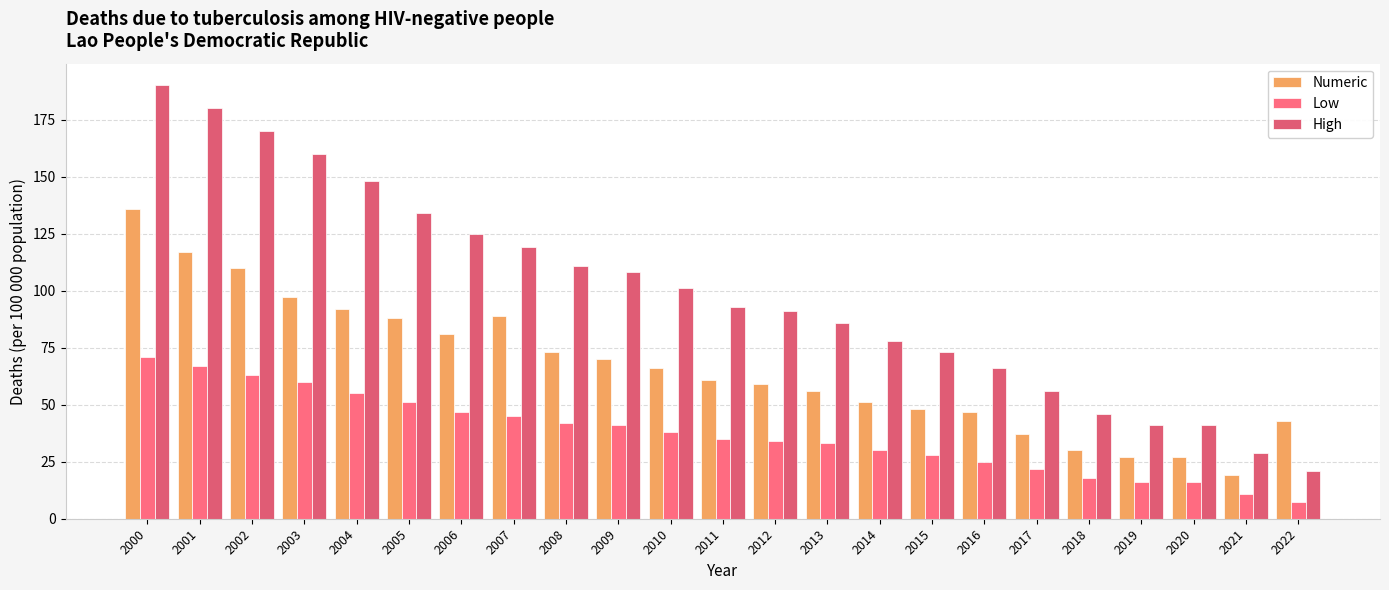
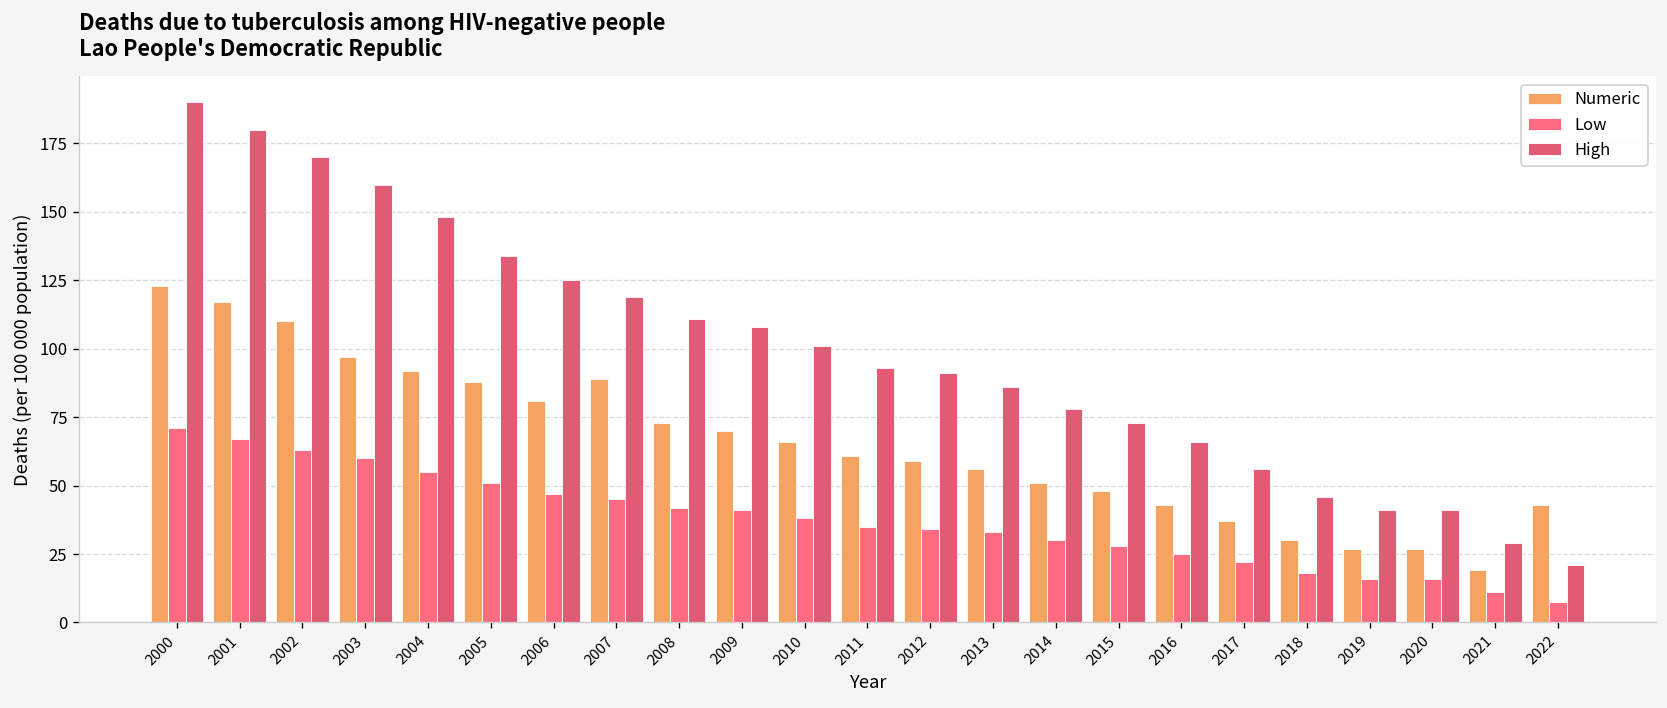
Numeric, 2000: 136 -> 123
Numeric, 2016: 47 -> 43
